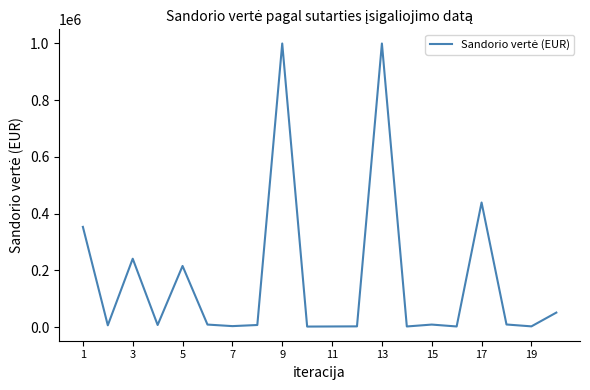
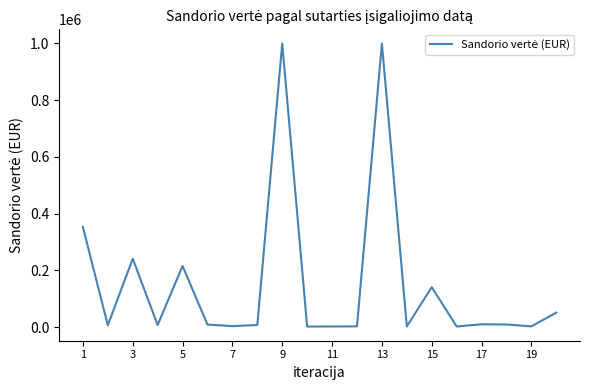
15: 10000 -> 140000
17: 440000 -> 10000
